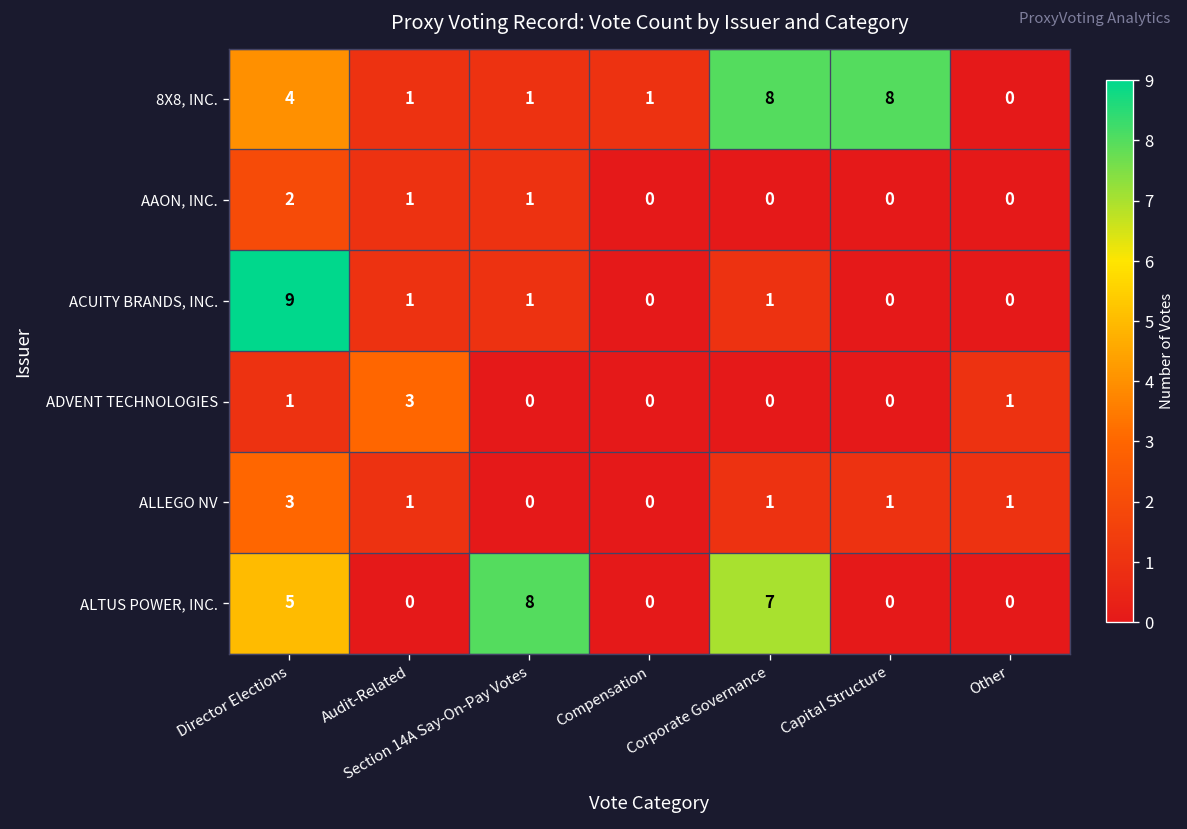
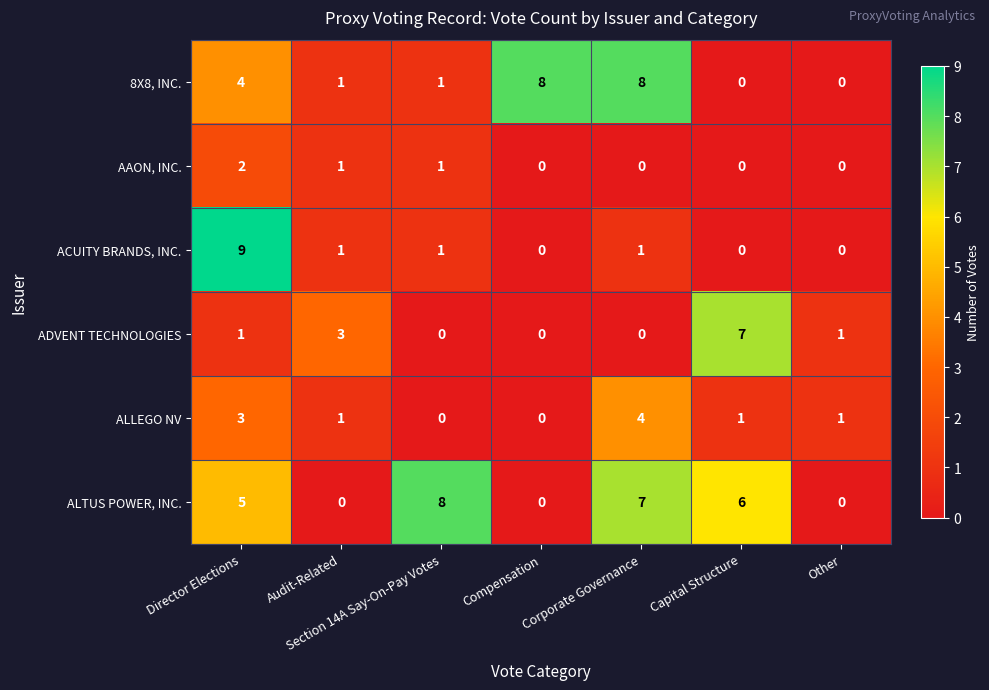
8X8, INC., Compensation: 1 -> 8
8X8, INC., Capital Structure: 8 -> 0
ADVENT TECHNOLOGIES, Capital Structure: 0 -> 7
ALLEGO NV, Corporate Governance: 1 -> 4
ALTUS POWER, INC., Capital Structure: 0 -> 6
